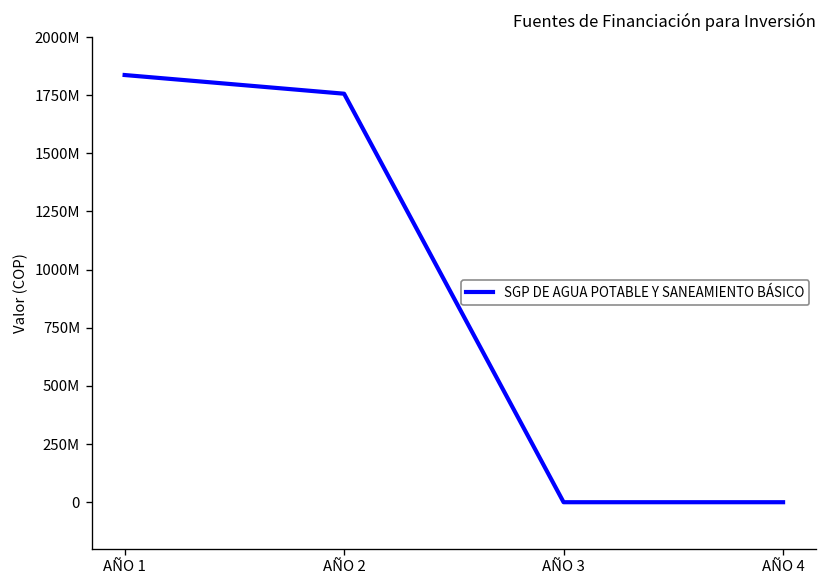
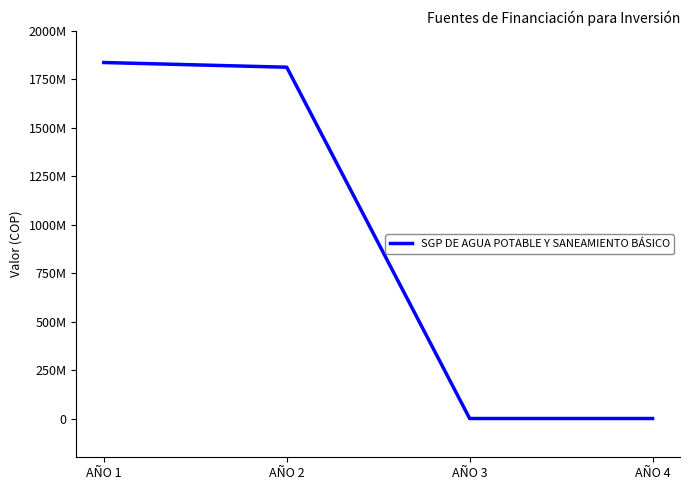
AÑO 2: 1760000000 -> 1810000000
